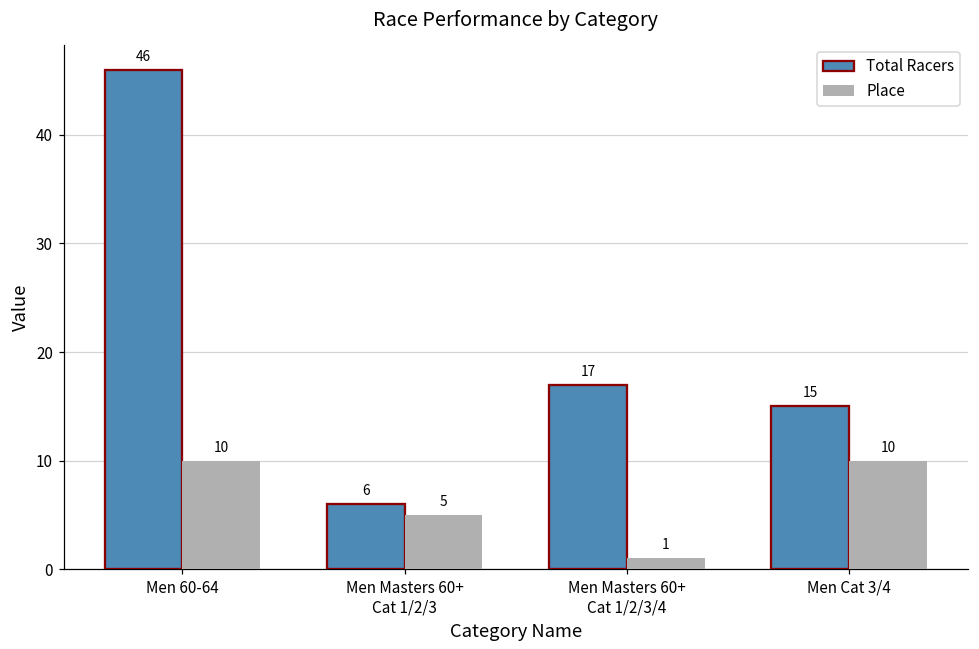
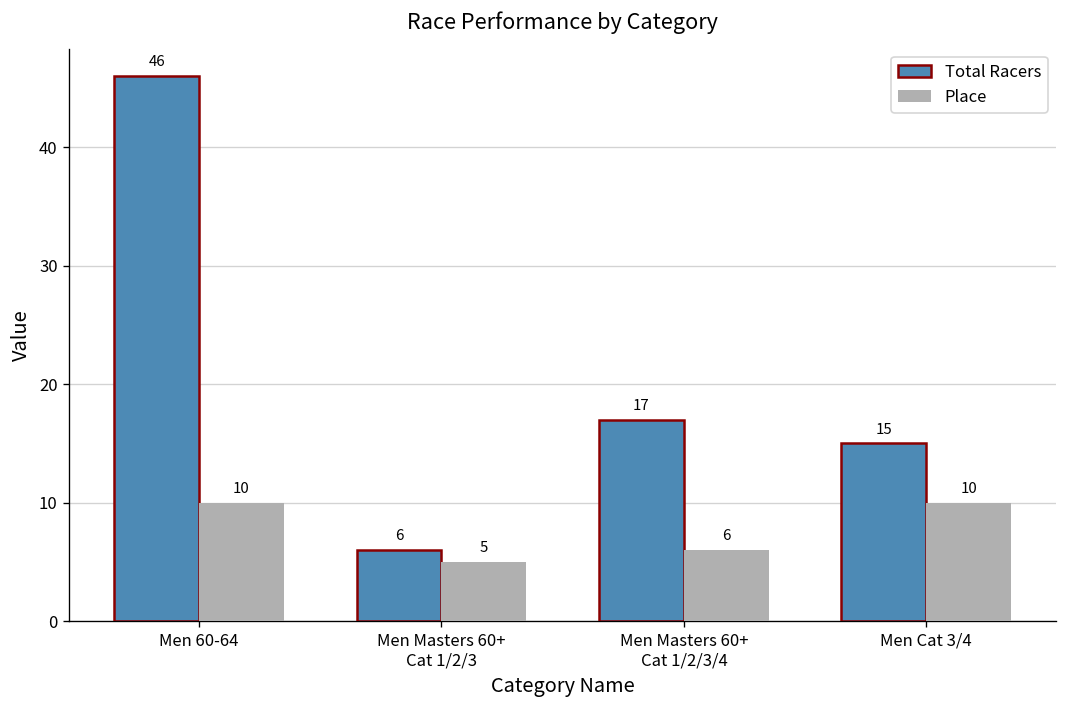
Place, Men Masters 60+ Cat 1/2/3/4: 1 -> 6
